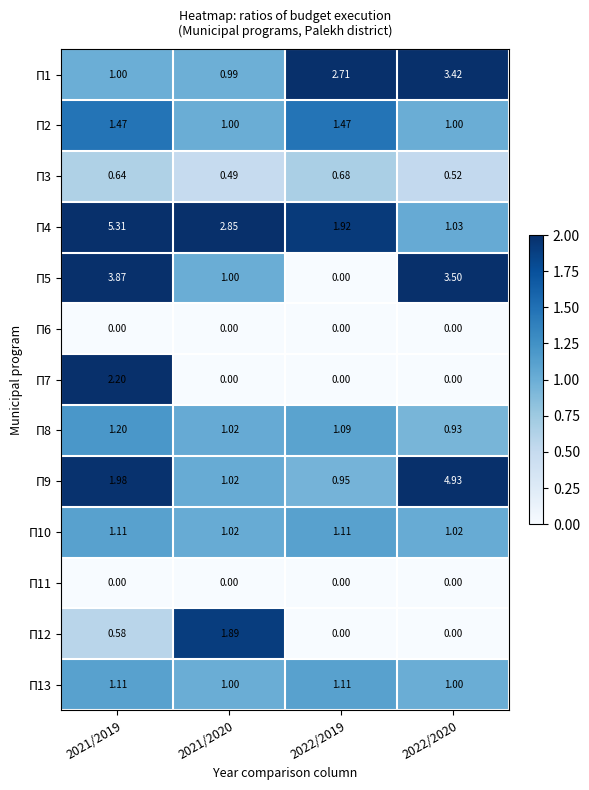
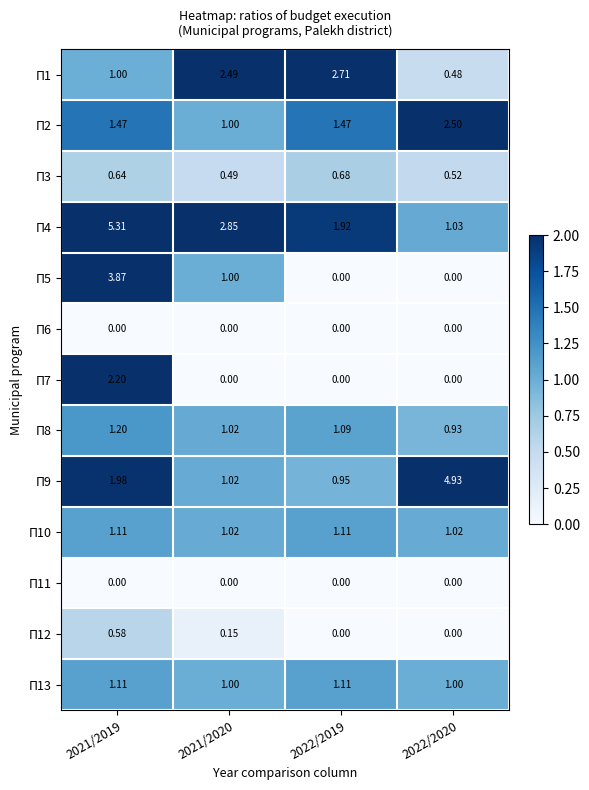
П1, 2021/2020: 0.99 -> 2.49
П1, 2022/2020: 3.42 -> 0.48
П2, 2022/2020: 1.00 -> 2.50
П5, 2022/2020: 3.50 -> 0.00
П12, 2021/2020: 1.89 -> 0.15
